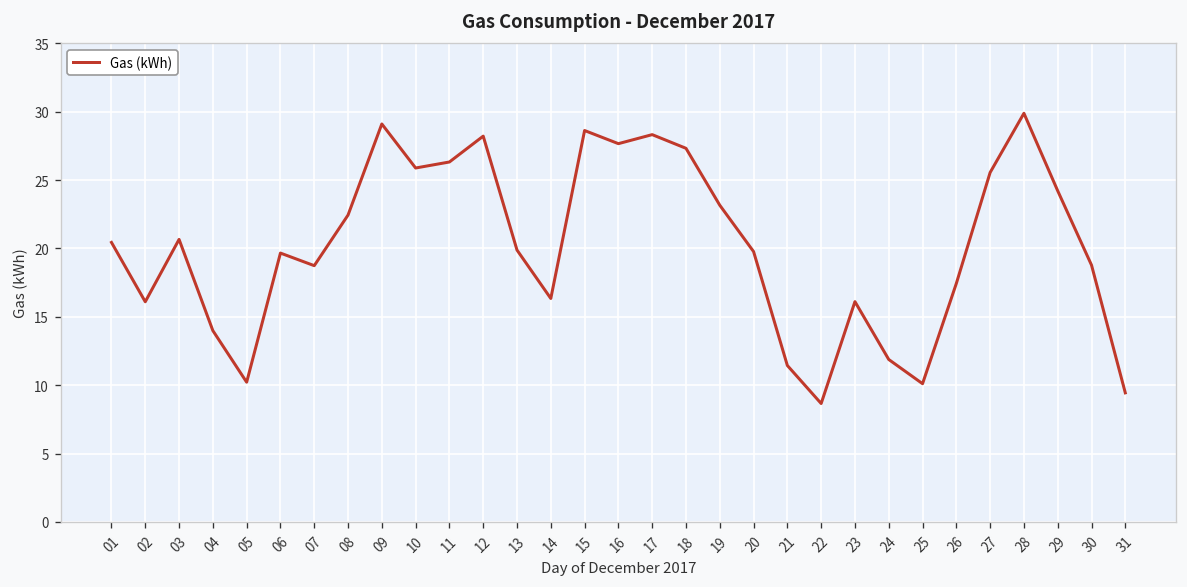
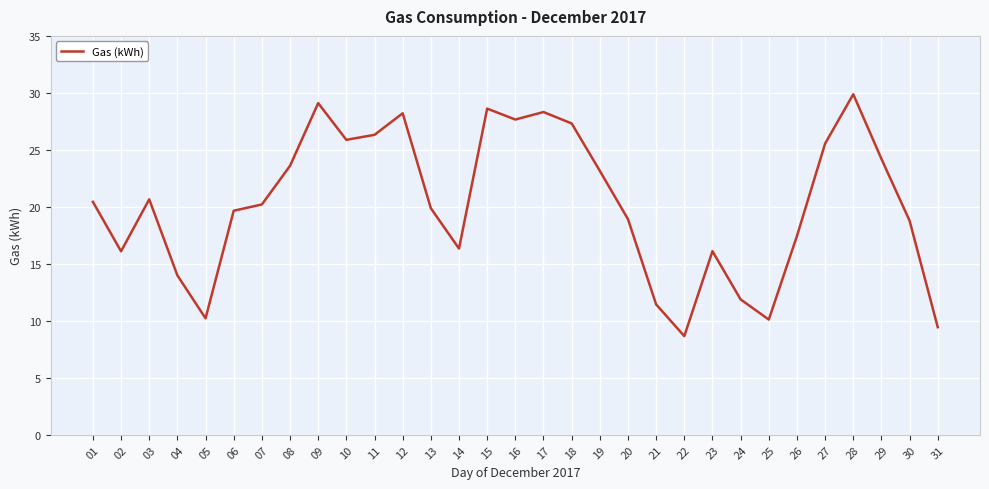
07: 18.7 -> 20.2
08: 22.4 -> 23.6
20: 19.8 -> 18.9
